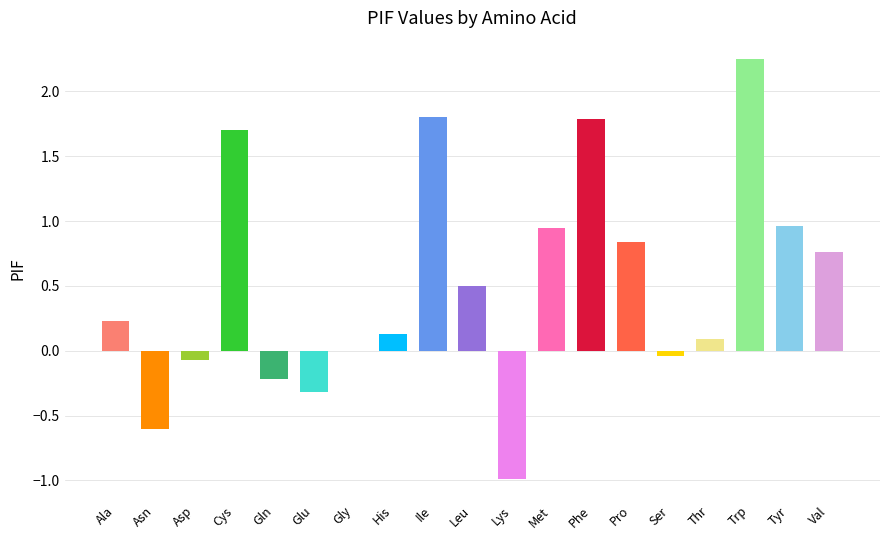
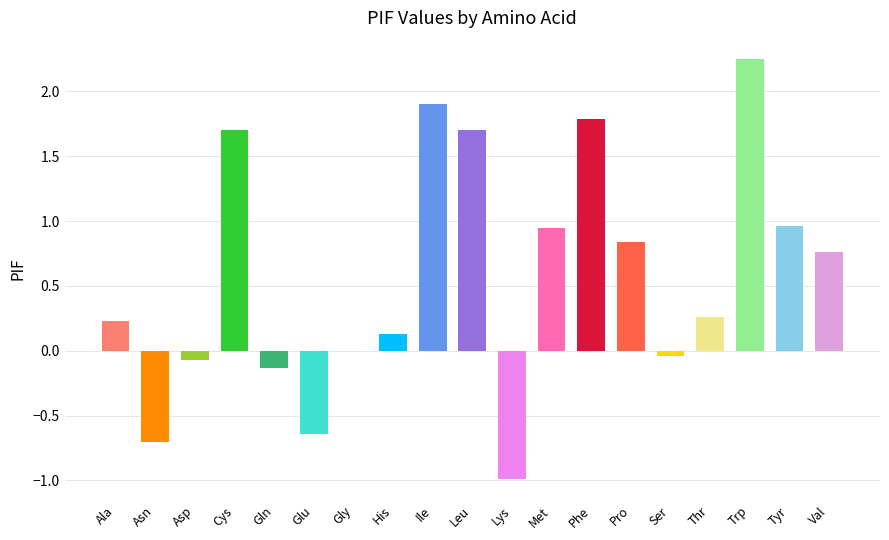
Asn: -0.6 -> -0.7
Gln: -0.22 -> -0.13
Glu: -0.32 -> -0.64
Ile: 1.8 -> 1.9
Leu: 0.5 -> 1.7
Thr: 0.09 -> 0.26
